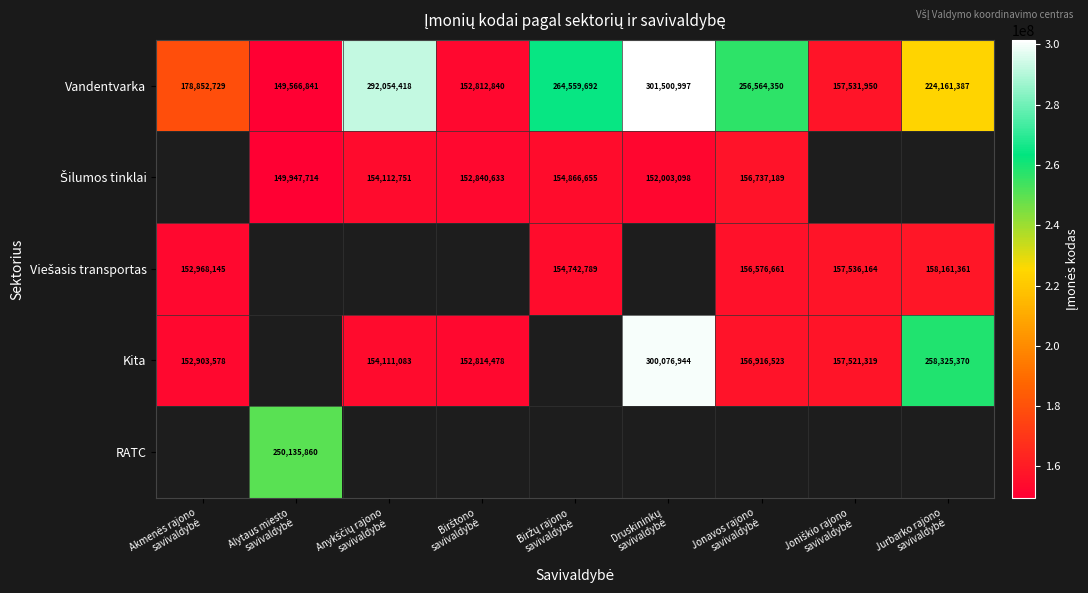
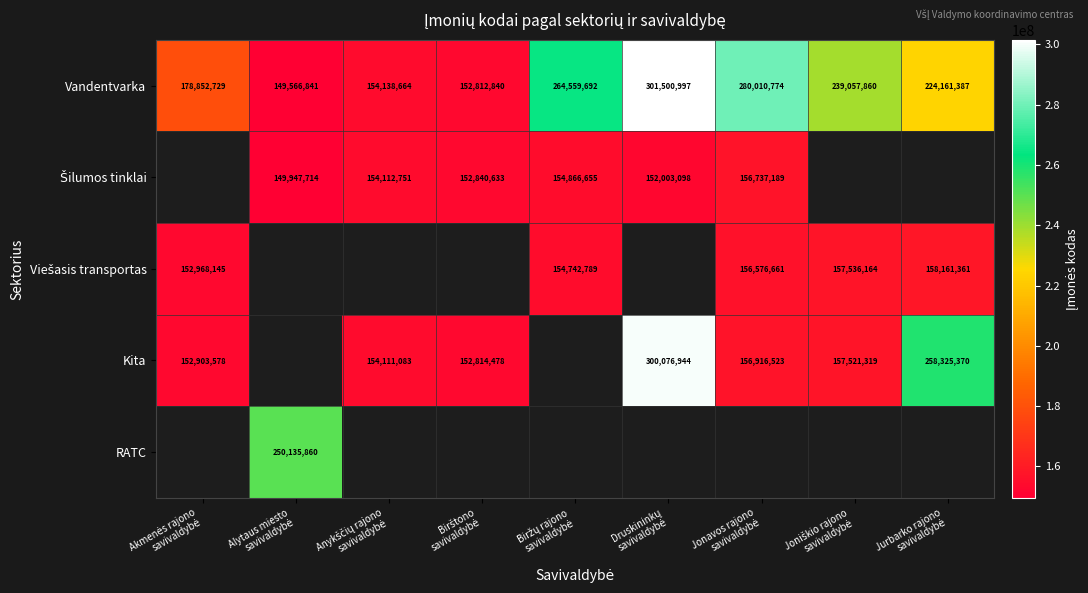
Vandentvarka, Anykščių rajono savivaldybė: 292,054,418 -> 154,138,664
Vandentvarka, Jonavos rajono savivaldybė: 256,564,350 -> 280,010,774
Vandentvarka, Joniškio rajono savivaldybė: 157,531,950 -> 239,057,860
